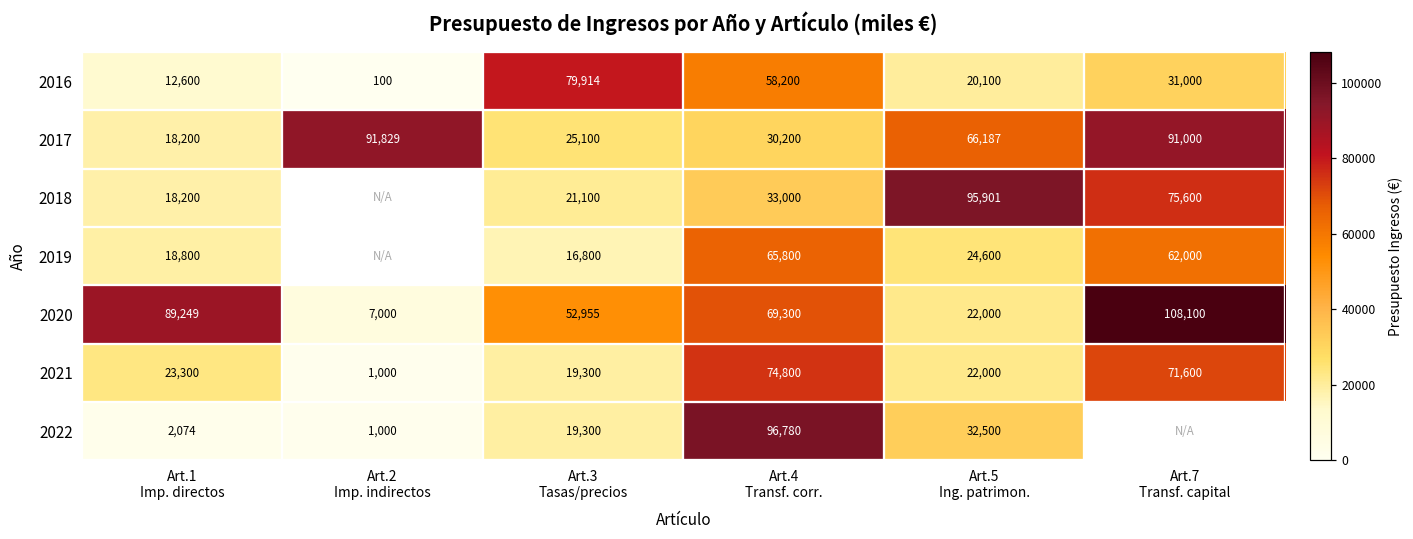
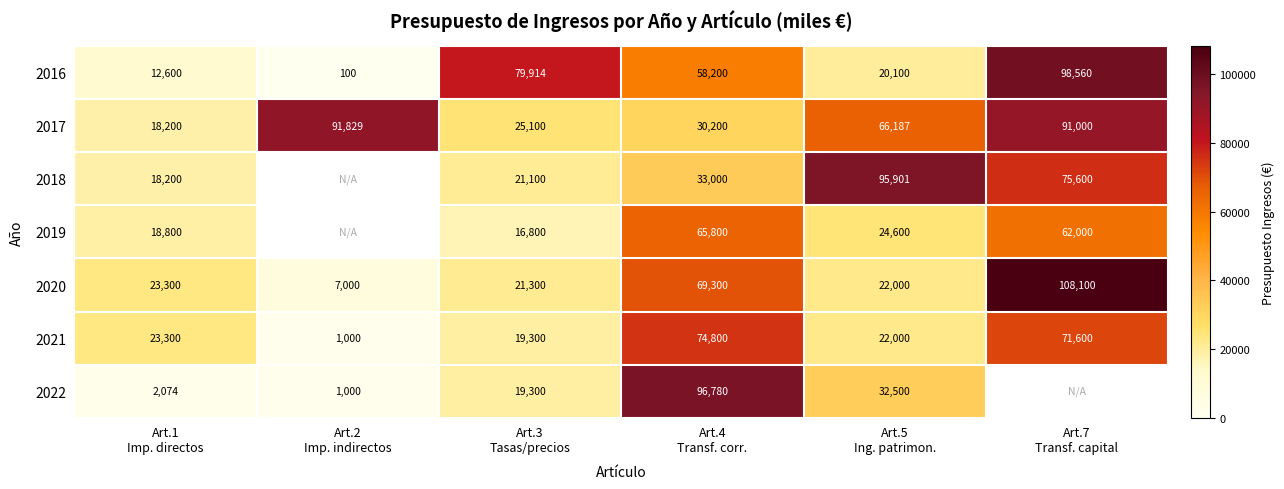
2016, Art.7 Transf. capital: 31,000 -> 98,560
2020, Art.1 Imp. directos: 89,249 -> 23,300
2020, Art.3 Tasas/precios: 52,955 -> 21,300
